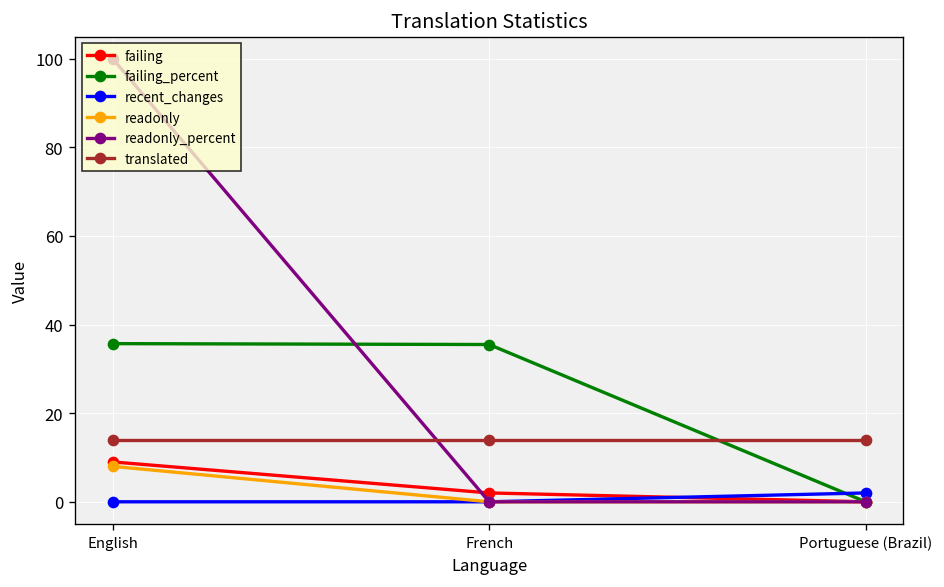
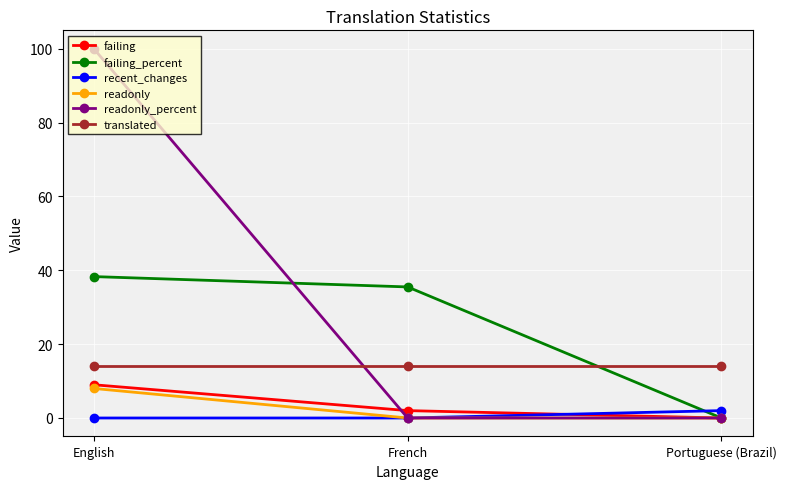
failing_percent, English: 36 -> 38
